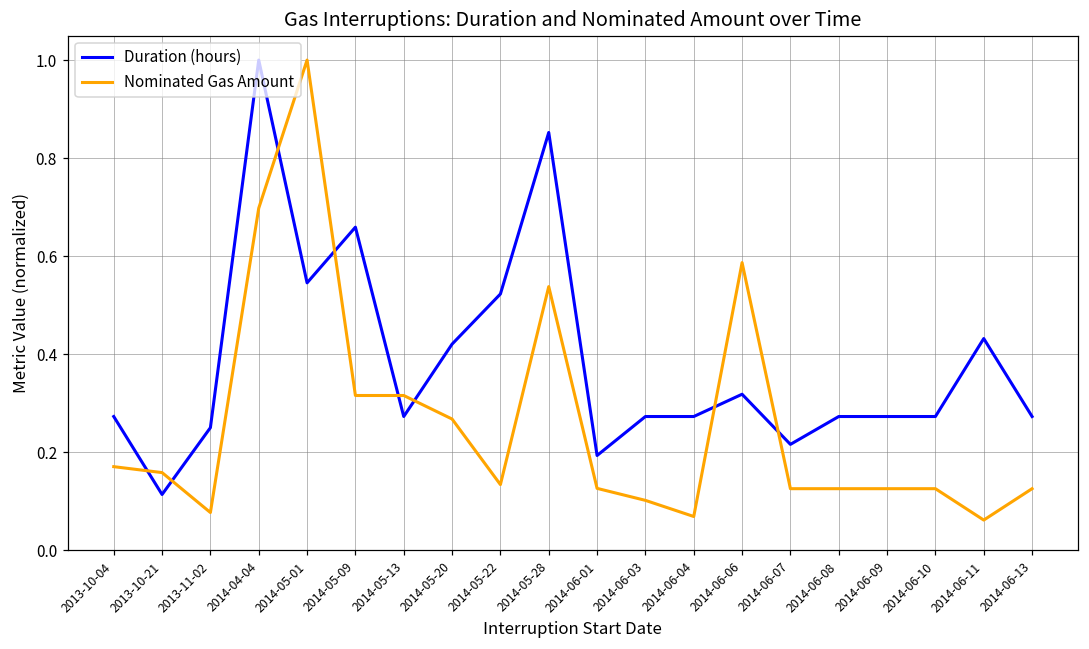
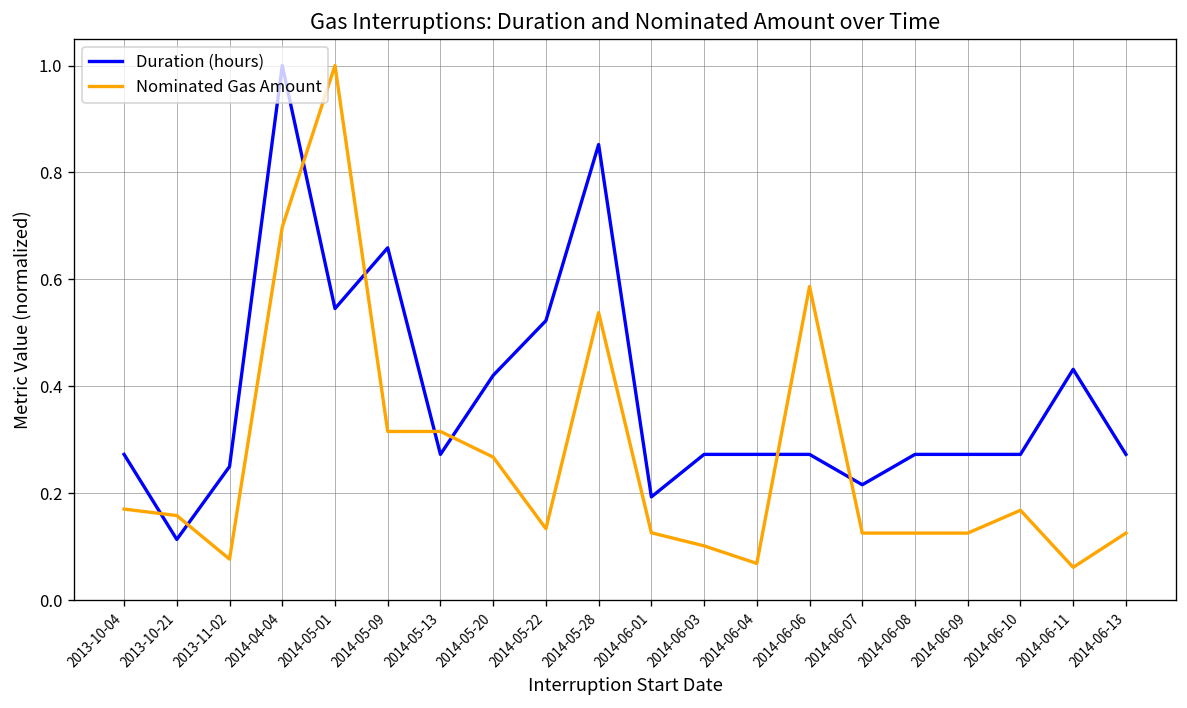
Duration (hours), 2014-06-06: 0.32 -> 0.27
Nominated Gas Amount, 2014-06-10: 0.13 -> 0.17
